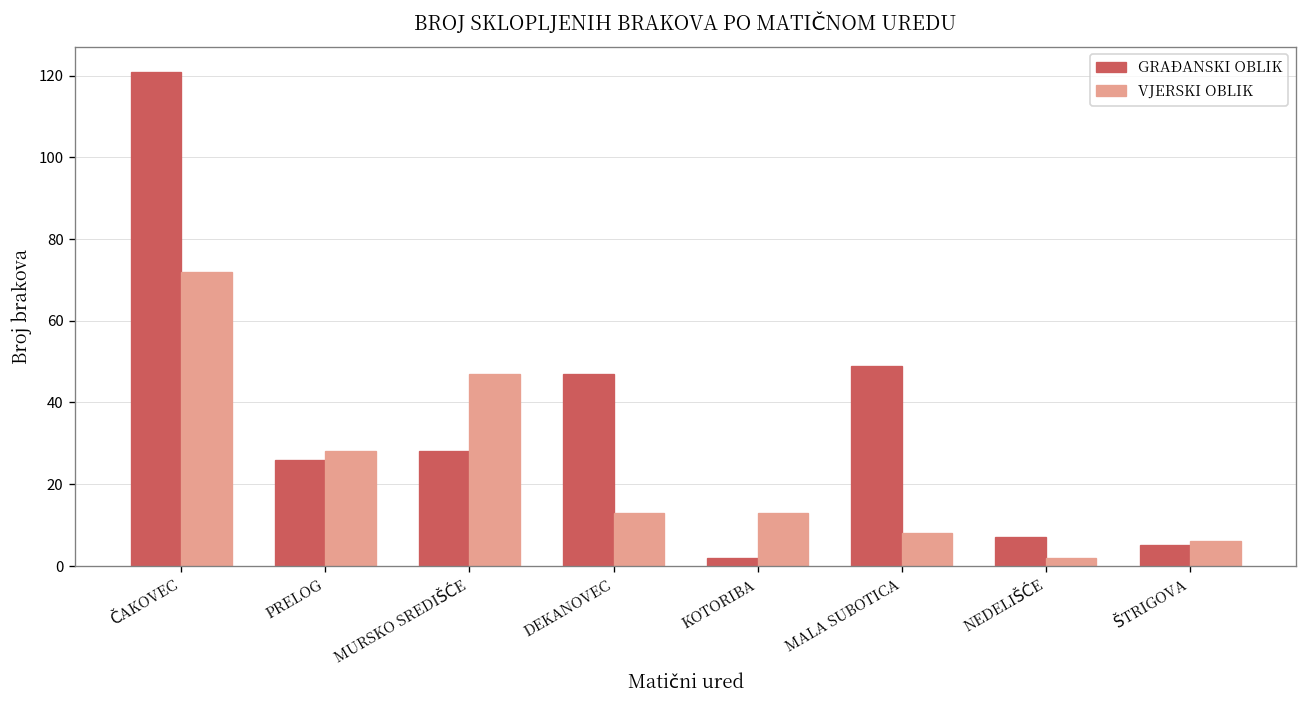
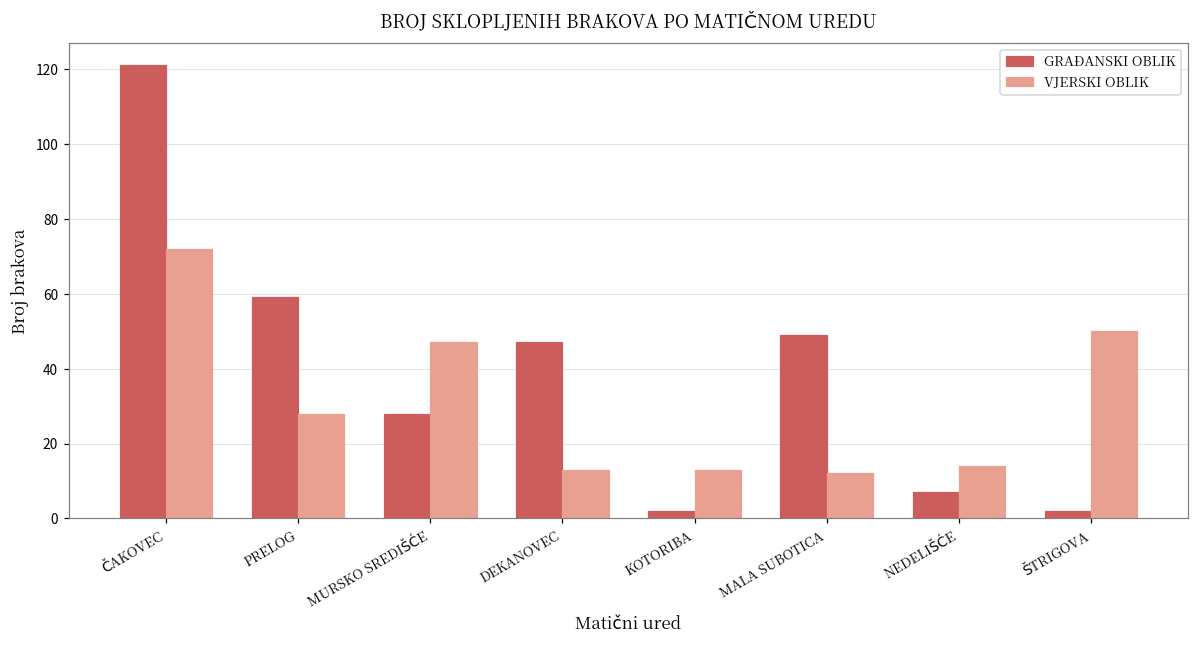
GRAĐANSKI OBLIK, PRELOG: 26 -> 59
VJERSKI OBLIK, MALA SUBOTICA: 8 -> 12
VJERSKI OBLIK, NEDELIŠĆE: 2 -> 14
GRAĐANSKI OBLIK, ŠTRIGOVA: 5 -> 2
VJERSKI OBLIK, ŠTRIGOVA: 6 -> 50
